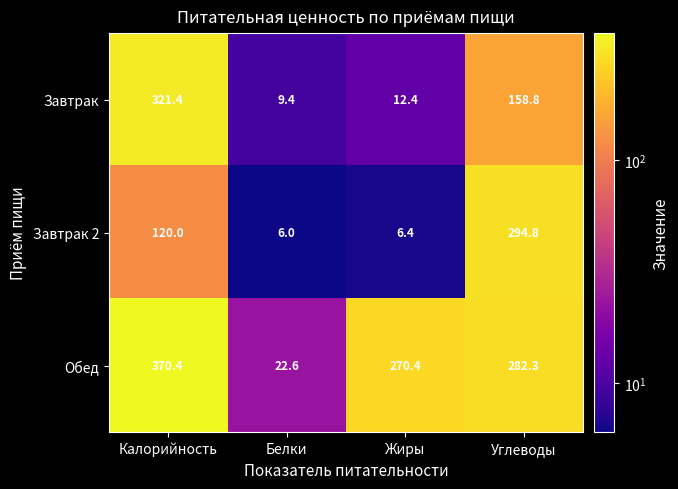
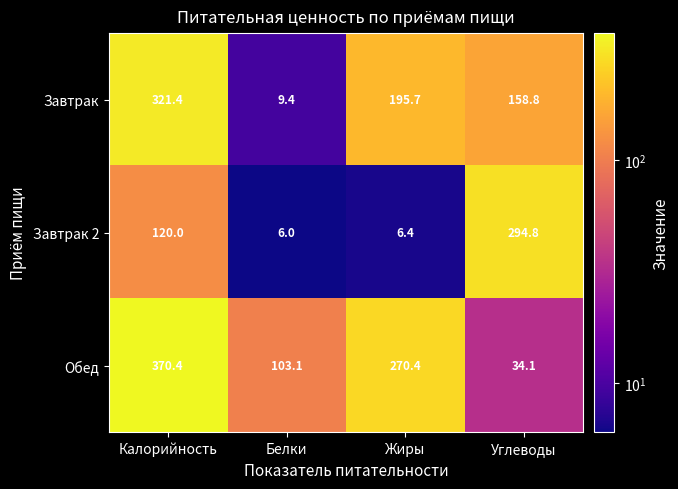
Завтрак, Жиры: 12.4 -> 195.7
Обед, Белки: 22.6 -> 103.1
Обед, Углеводы: 282.3 -> 34.1
